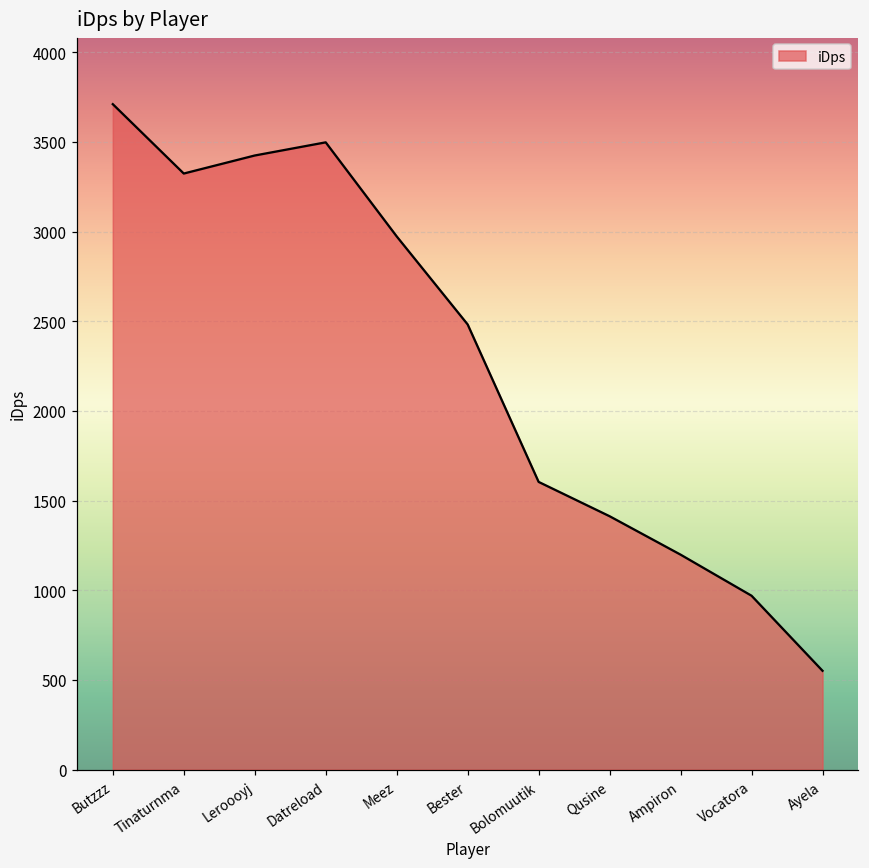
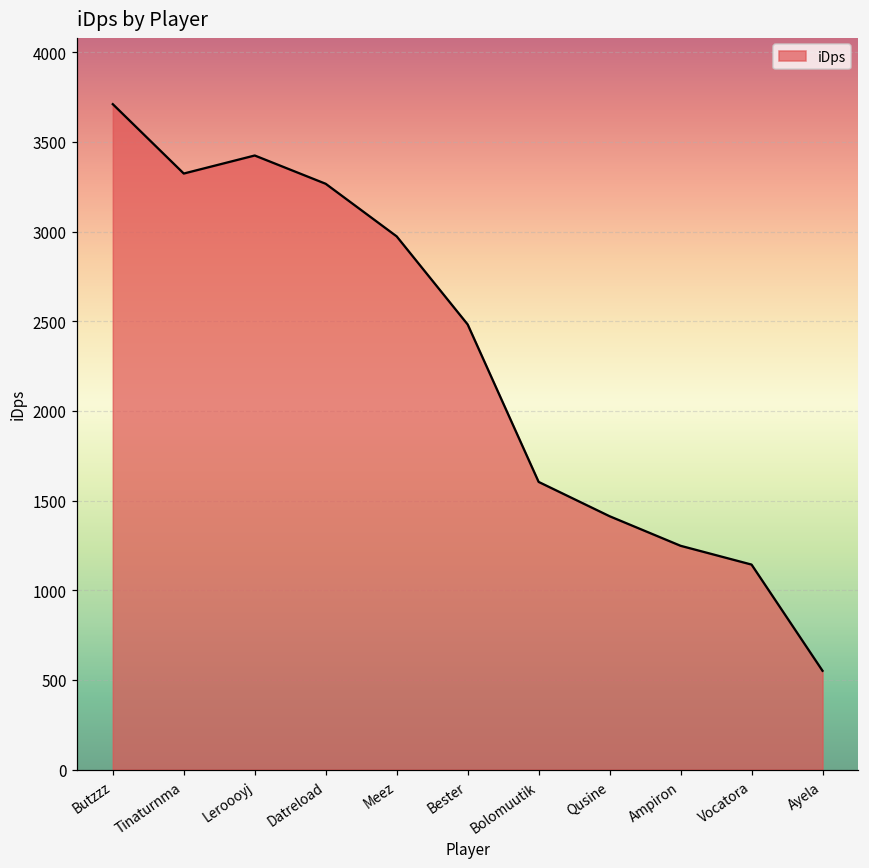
Datreload: 3500 -> 3270
Ampiron: 1200 -> 1250
Vocatora: 970 -> 1140
